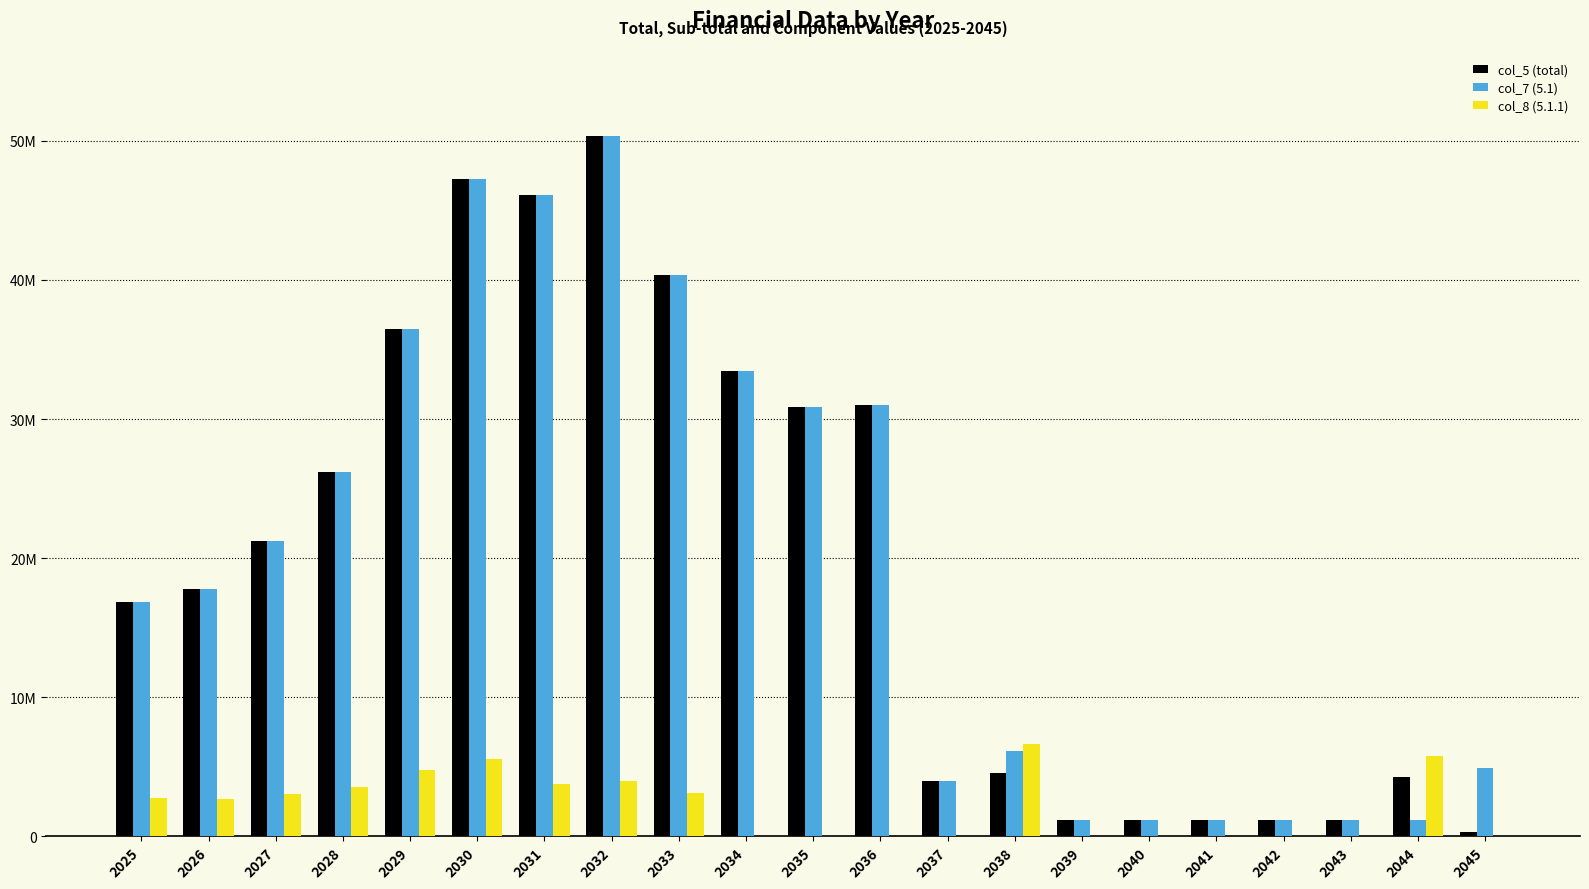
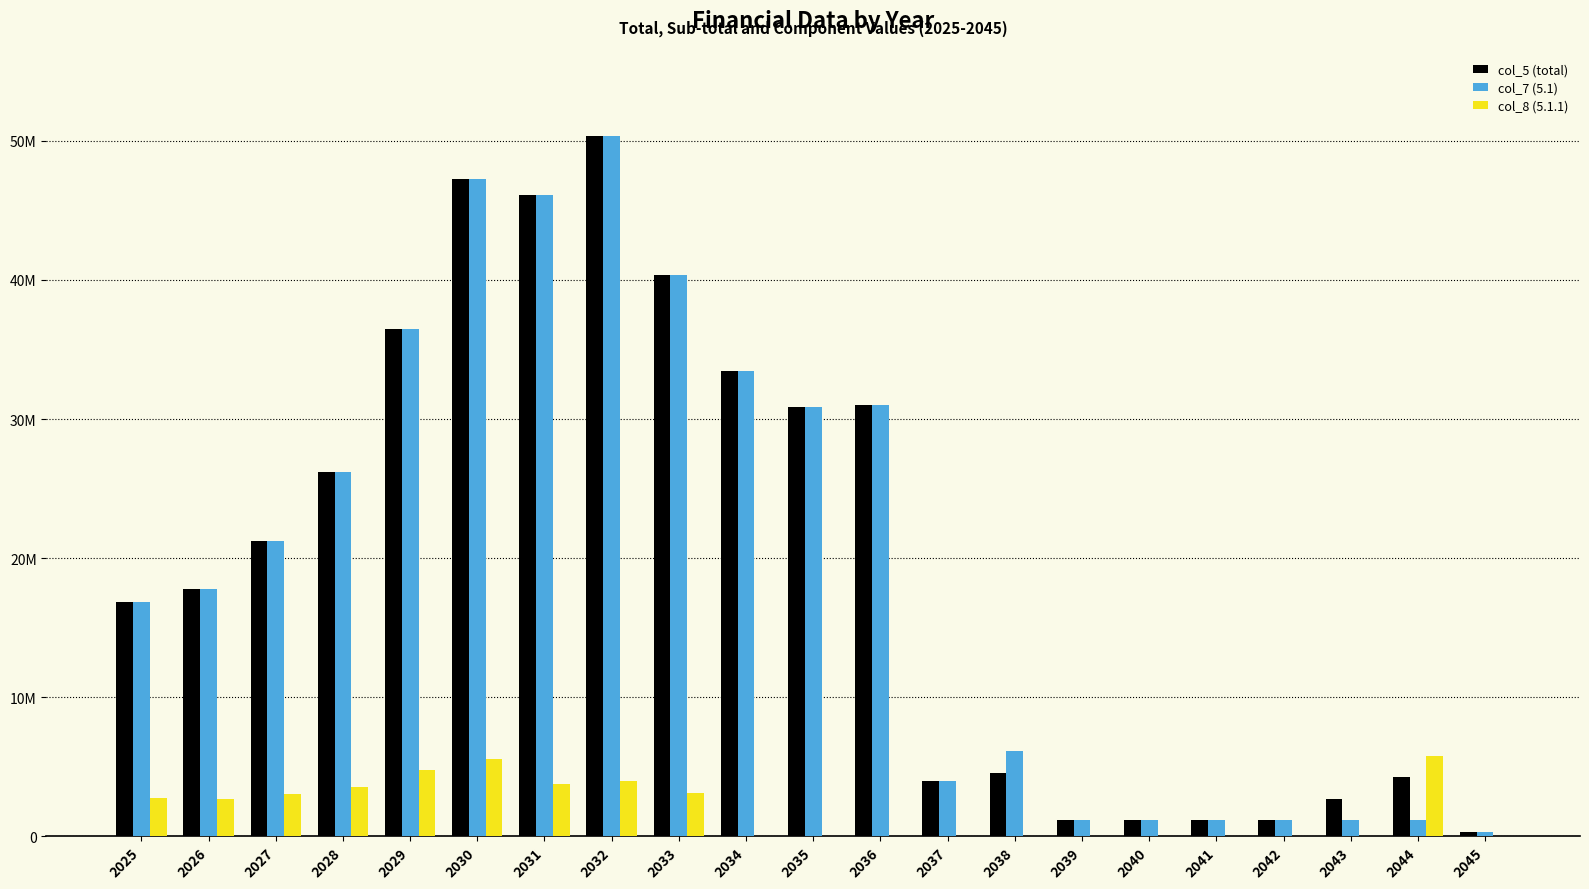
col_8 (5.1.1), 2038: 6600000 -> 0
col_5 (total), 2043: 1100000 -> 2700000
col_7 (5.1), 2045: 4900000 -> 300000
